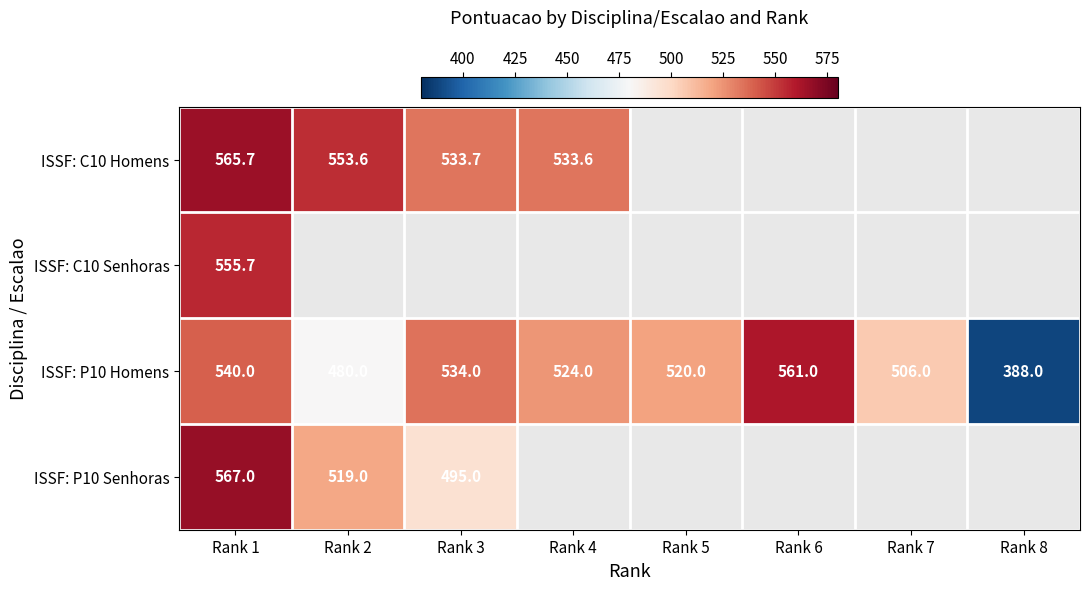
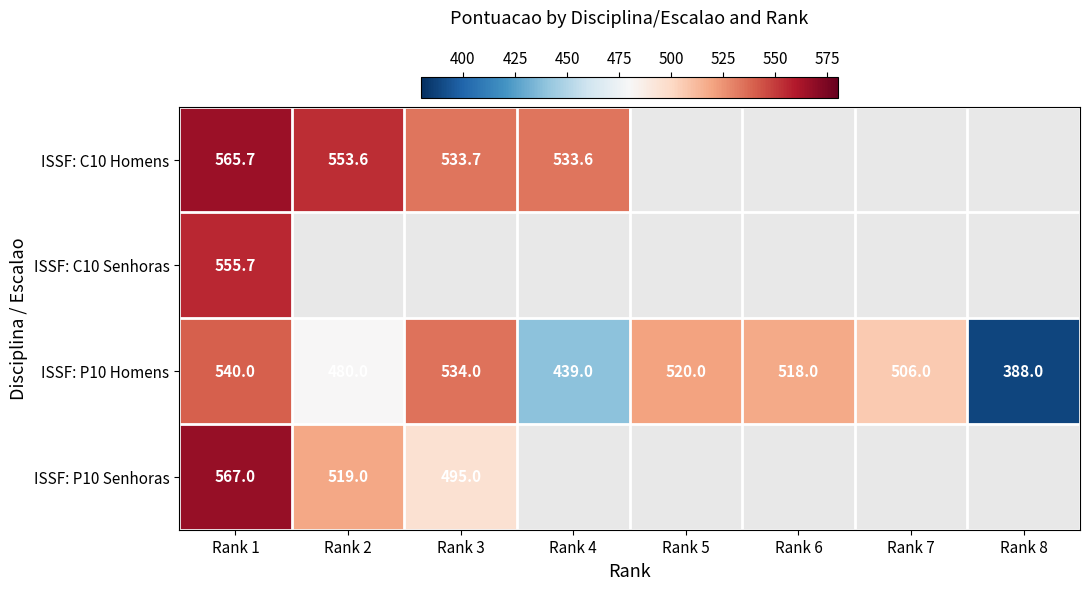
ISSF: P10 Homens, Rank 4: 524.0 -> 439.0
ISSF: P10 Homens, Rank 6: 561.0 -> 518.0
